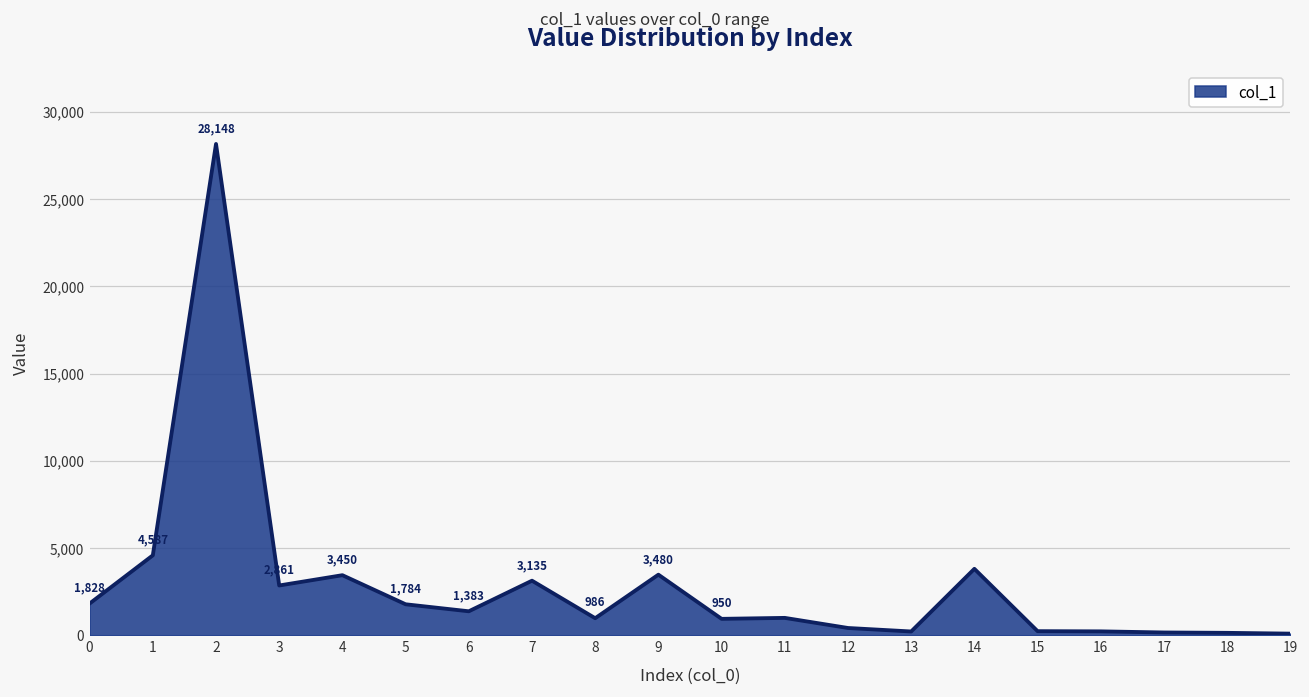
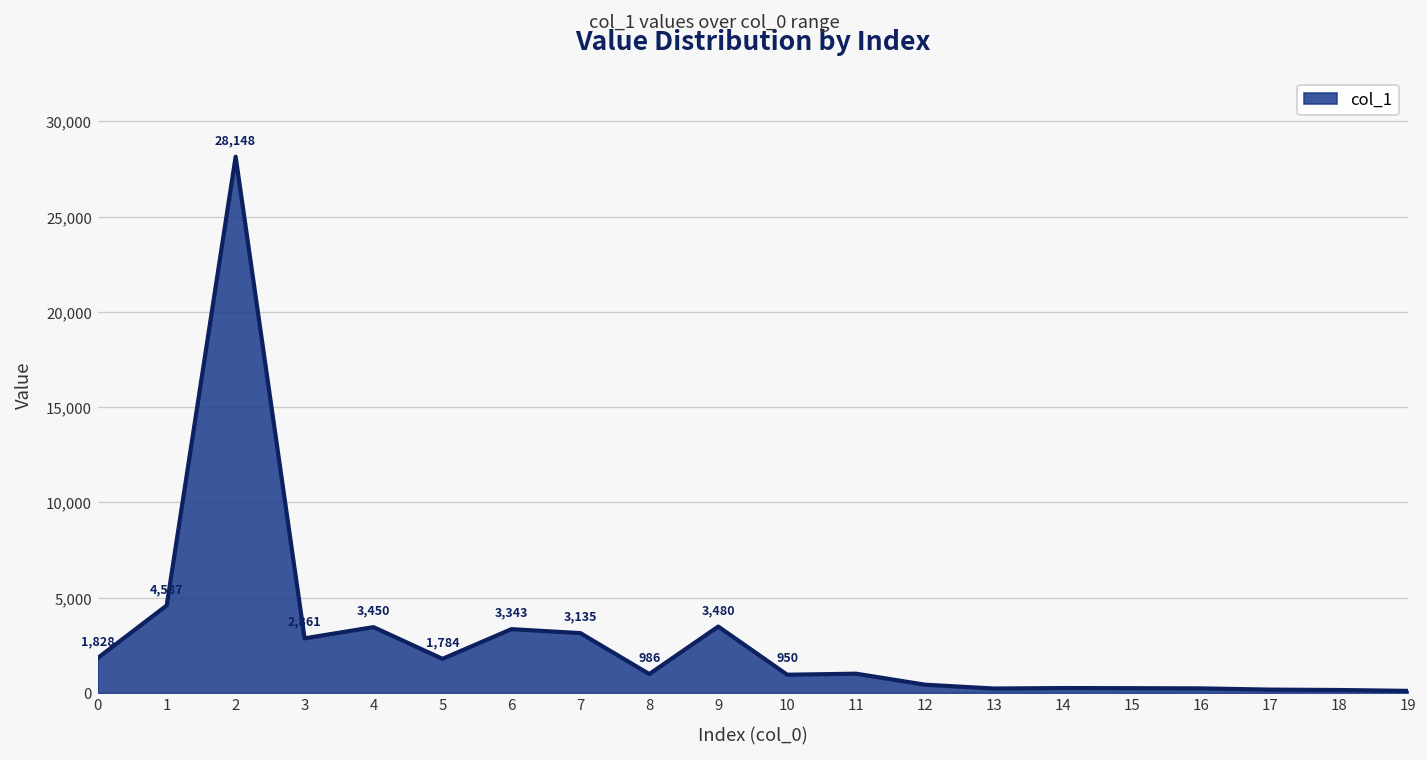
6: 1,383 -> 3,343
14: 3,800 -> 300
